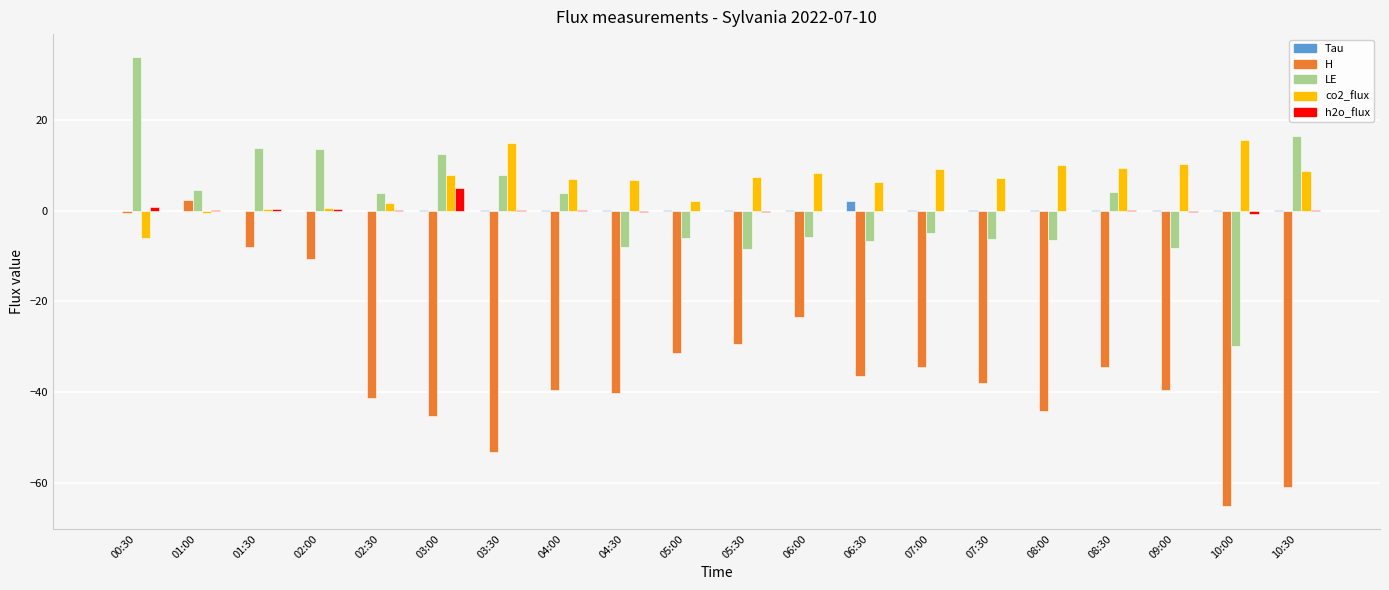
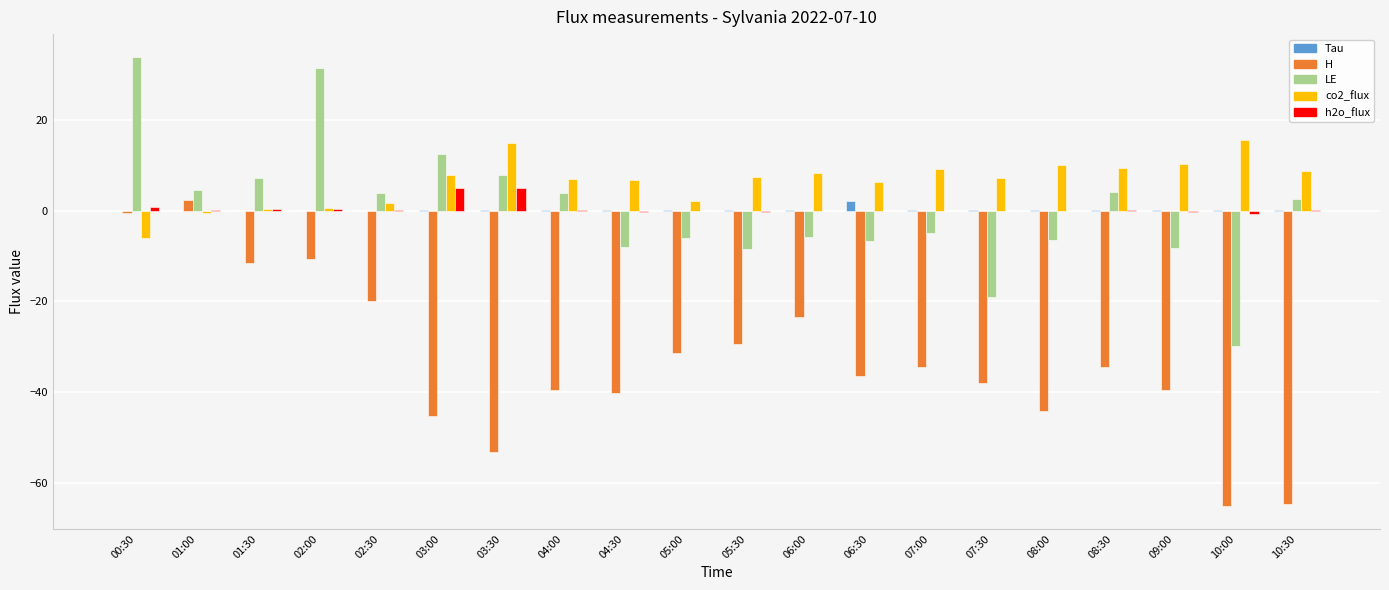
H, 01:30: -8 -> -12
LE, 01:30: 14 -> 7
LE, 02:00: 14 -> 31
H, 02:30: -41 -> -20
h2o_flux, 03:30: 0 -> 5
LE, 07:30: -6 -> -19
H, 10:30: -61 -> -65
LE, 10:30: 16 -> 3
